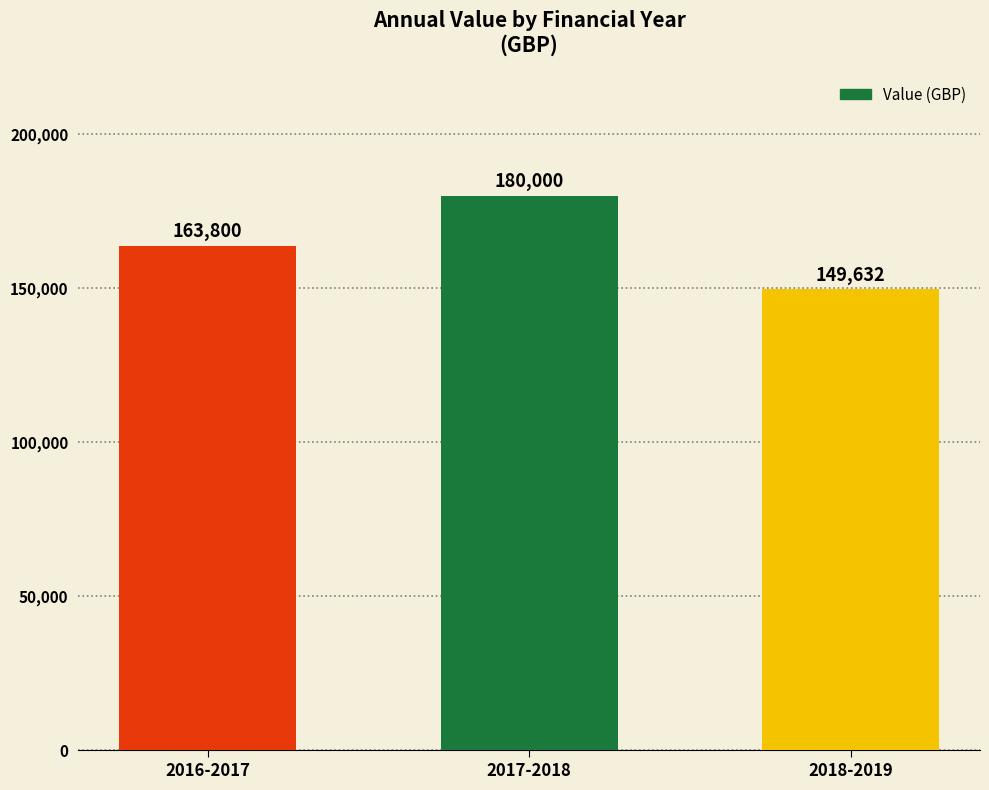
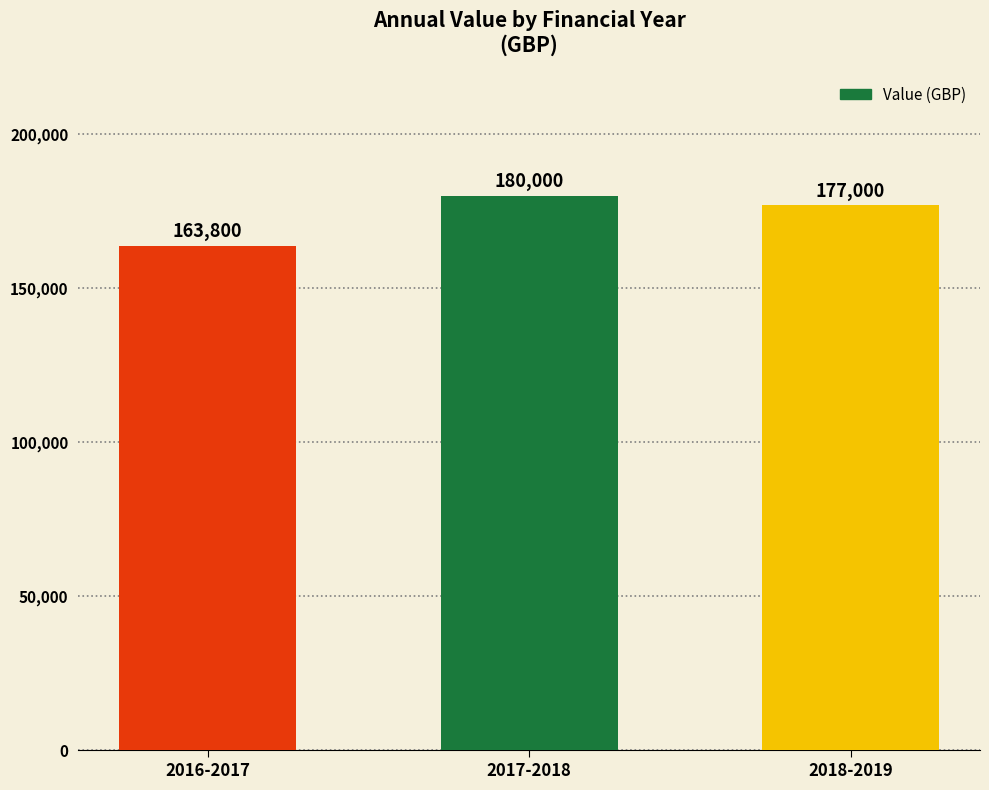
2018-2019: 149,632 -> 177,000
